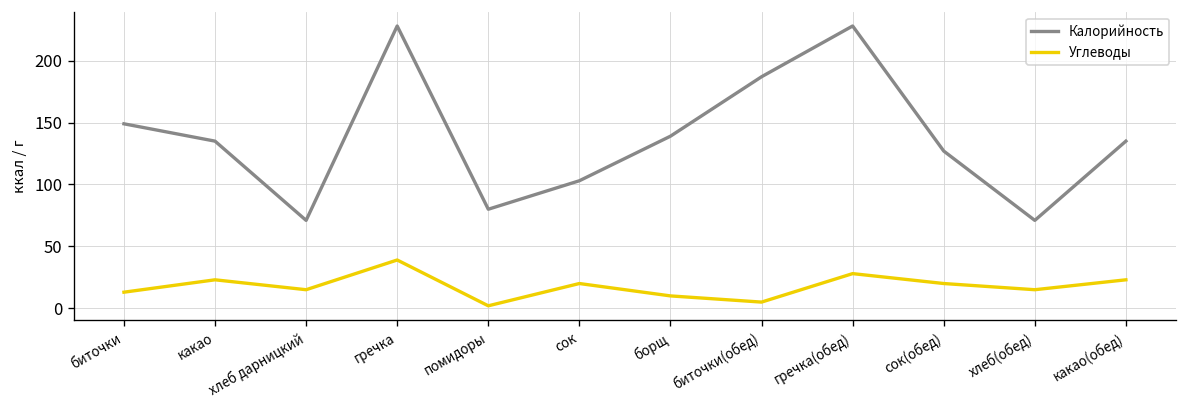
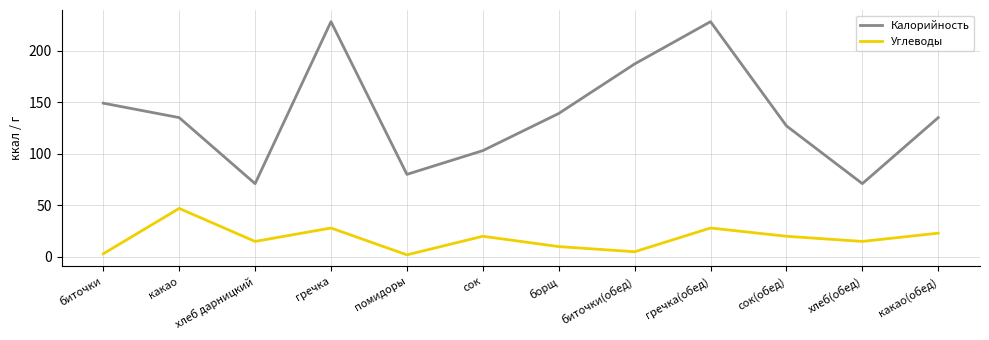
Углеводы, биточки: 13 -> 3
Углеводы, какао: 23 -> 47
Углеводы, гречка: 39 -> 28
